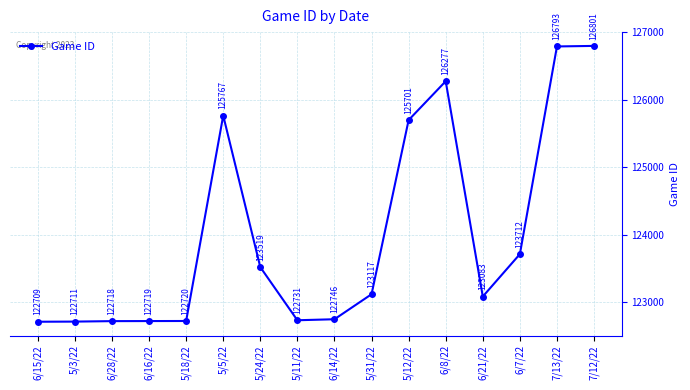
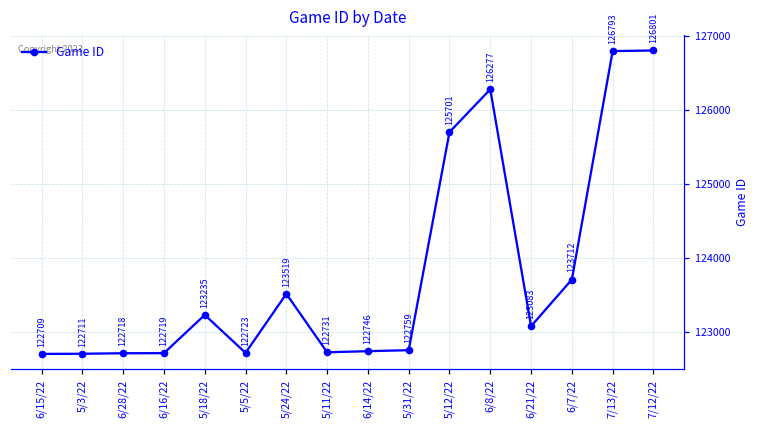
5/18/22: 122720 -> 123235
5/5/22: 125767 -> 122723
5/31/22: 123117 -> 122759
